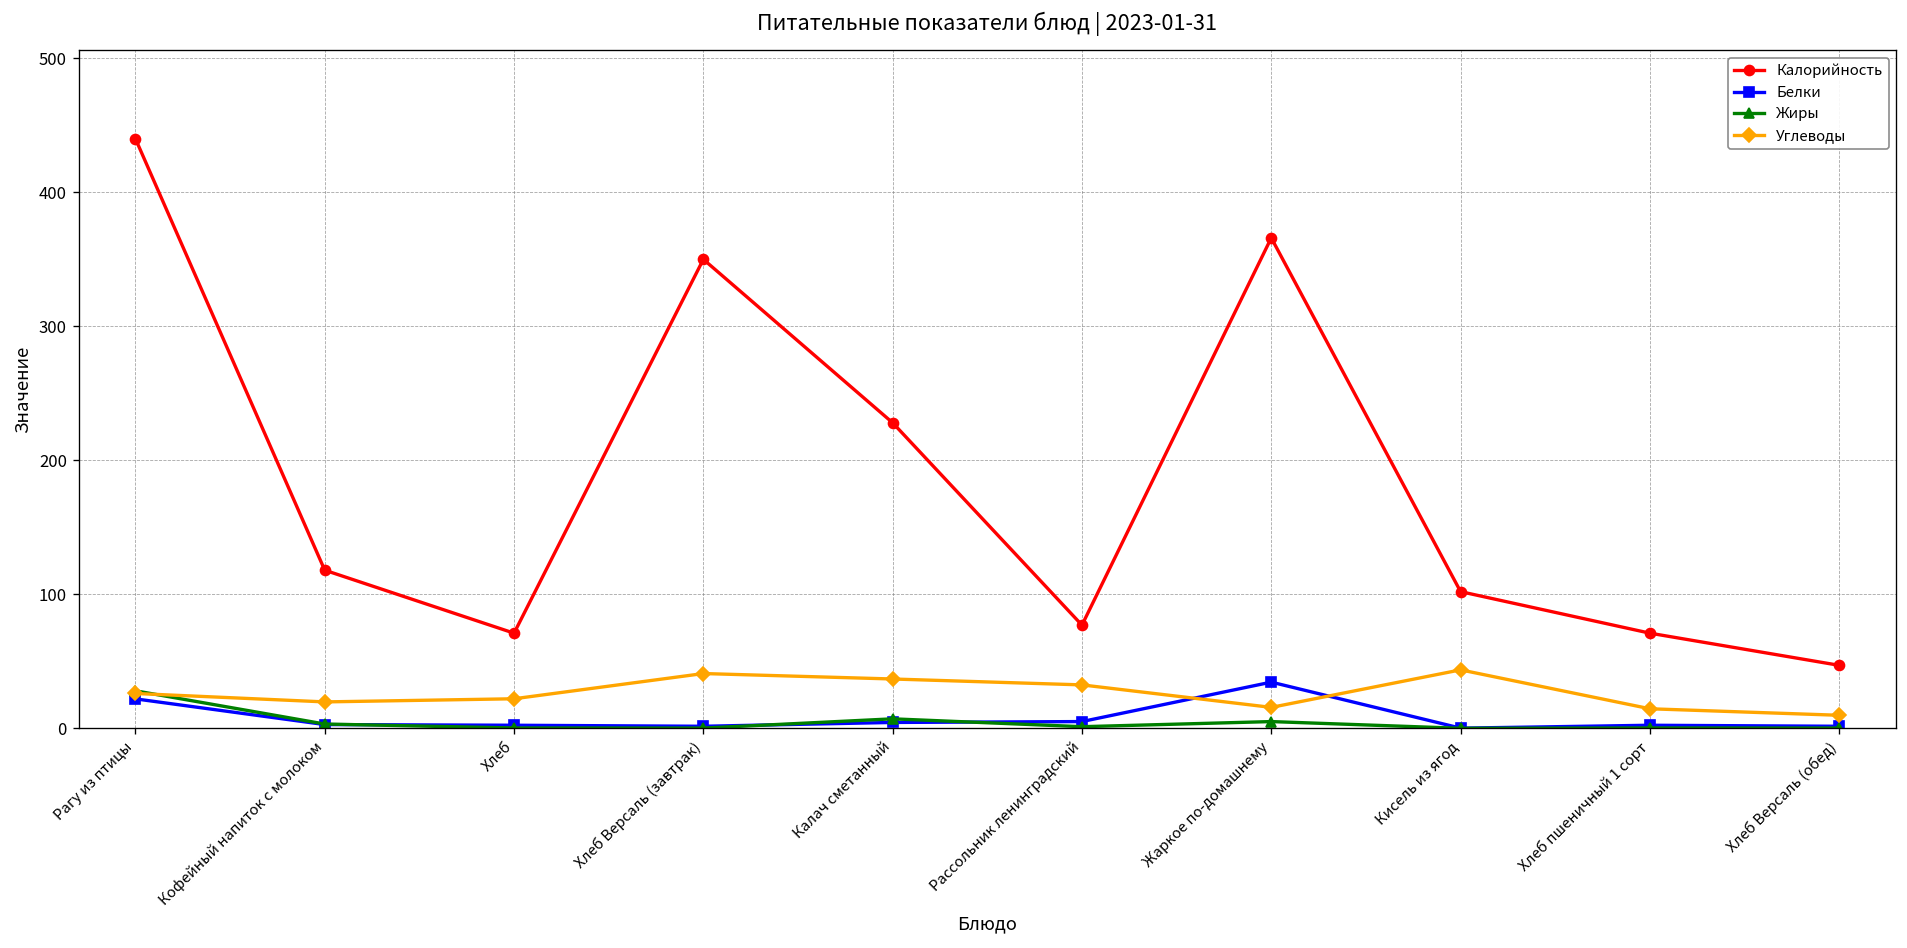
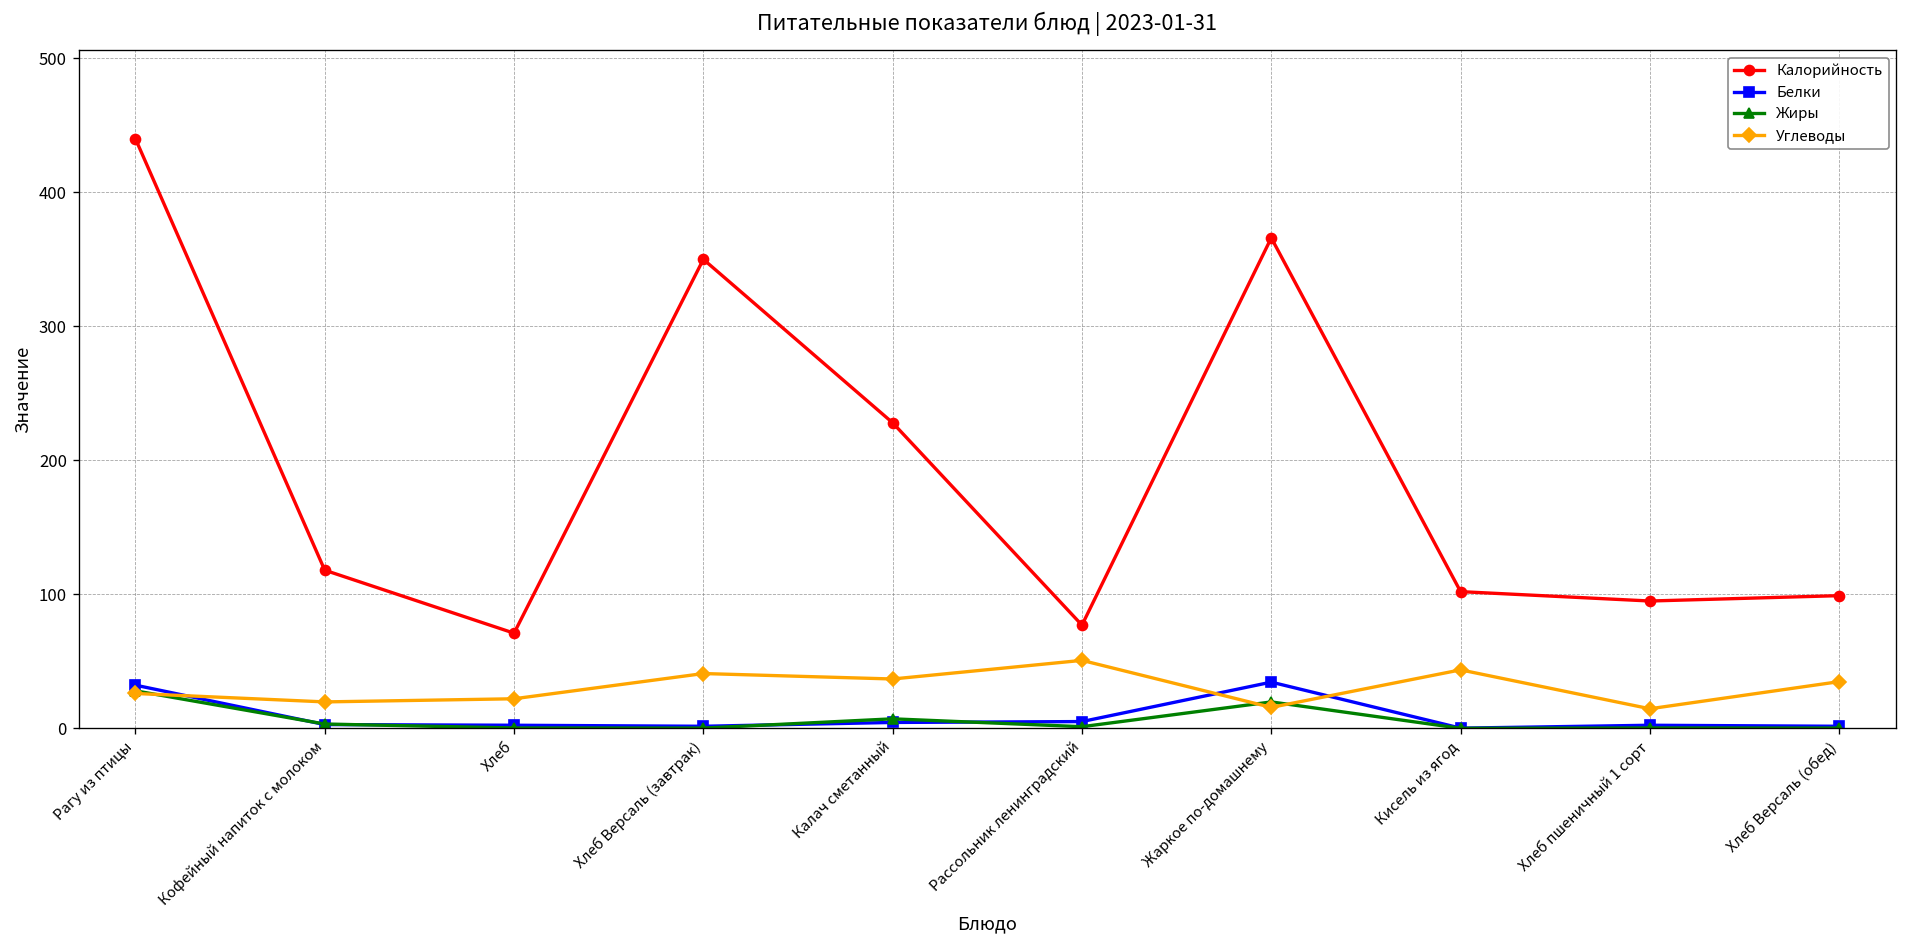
Белки, Рагу из птицы: 22 -> 32
Углеводы, Рассольник ленинградский: 32 -> 51
Жиры, Жаркое по-домашнему: 5 -> 20
Калорийность, Хлеб пшеничный 1 сорт: 71 -> 95
Калорийность, Хлеб Версаль (обед): 47 -> 99
Углеводы, Хлеб Версаль (обед): 10 -> 35
